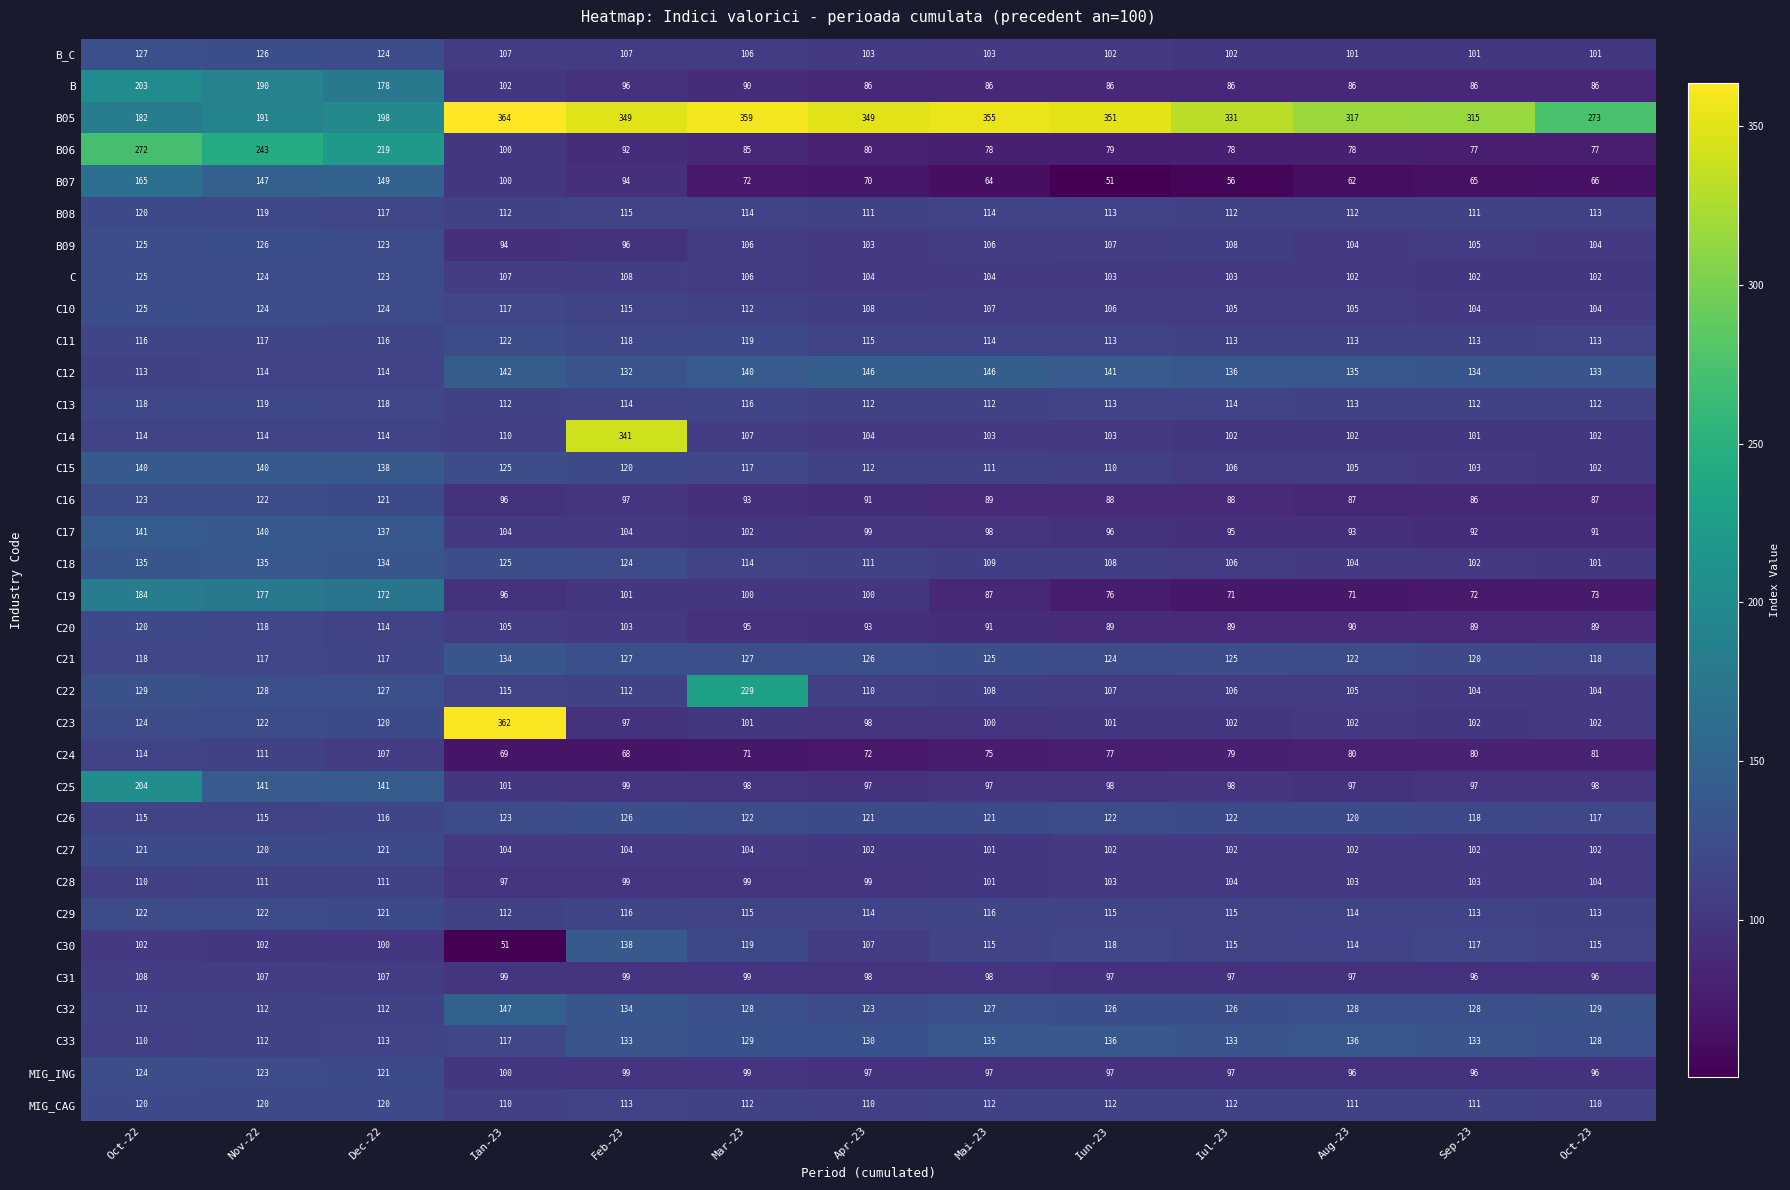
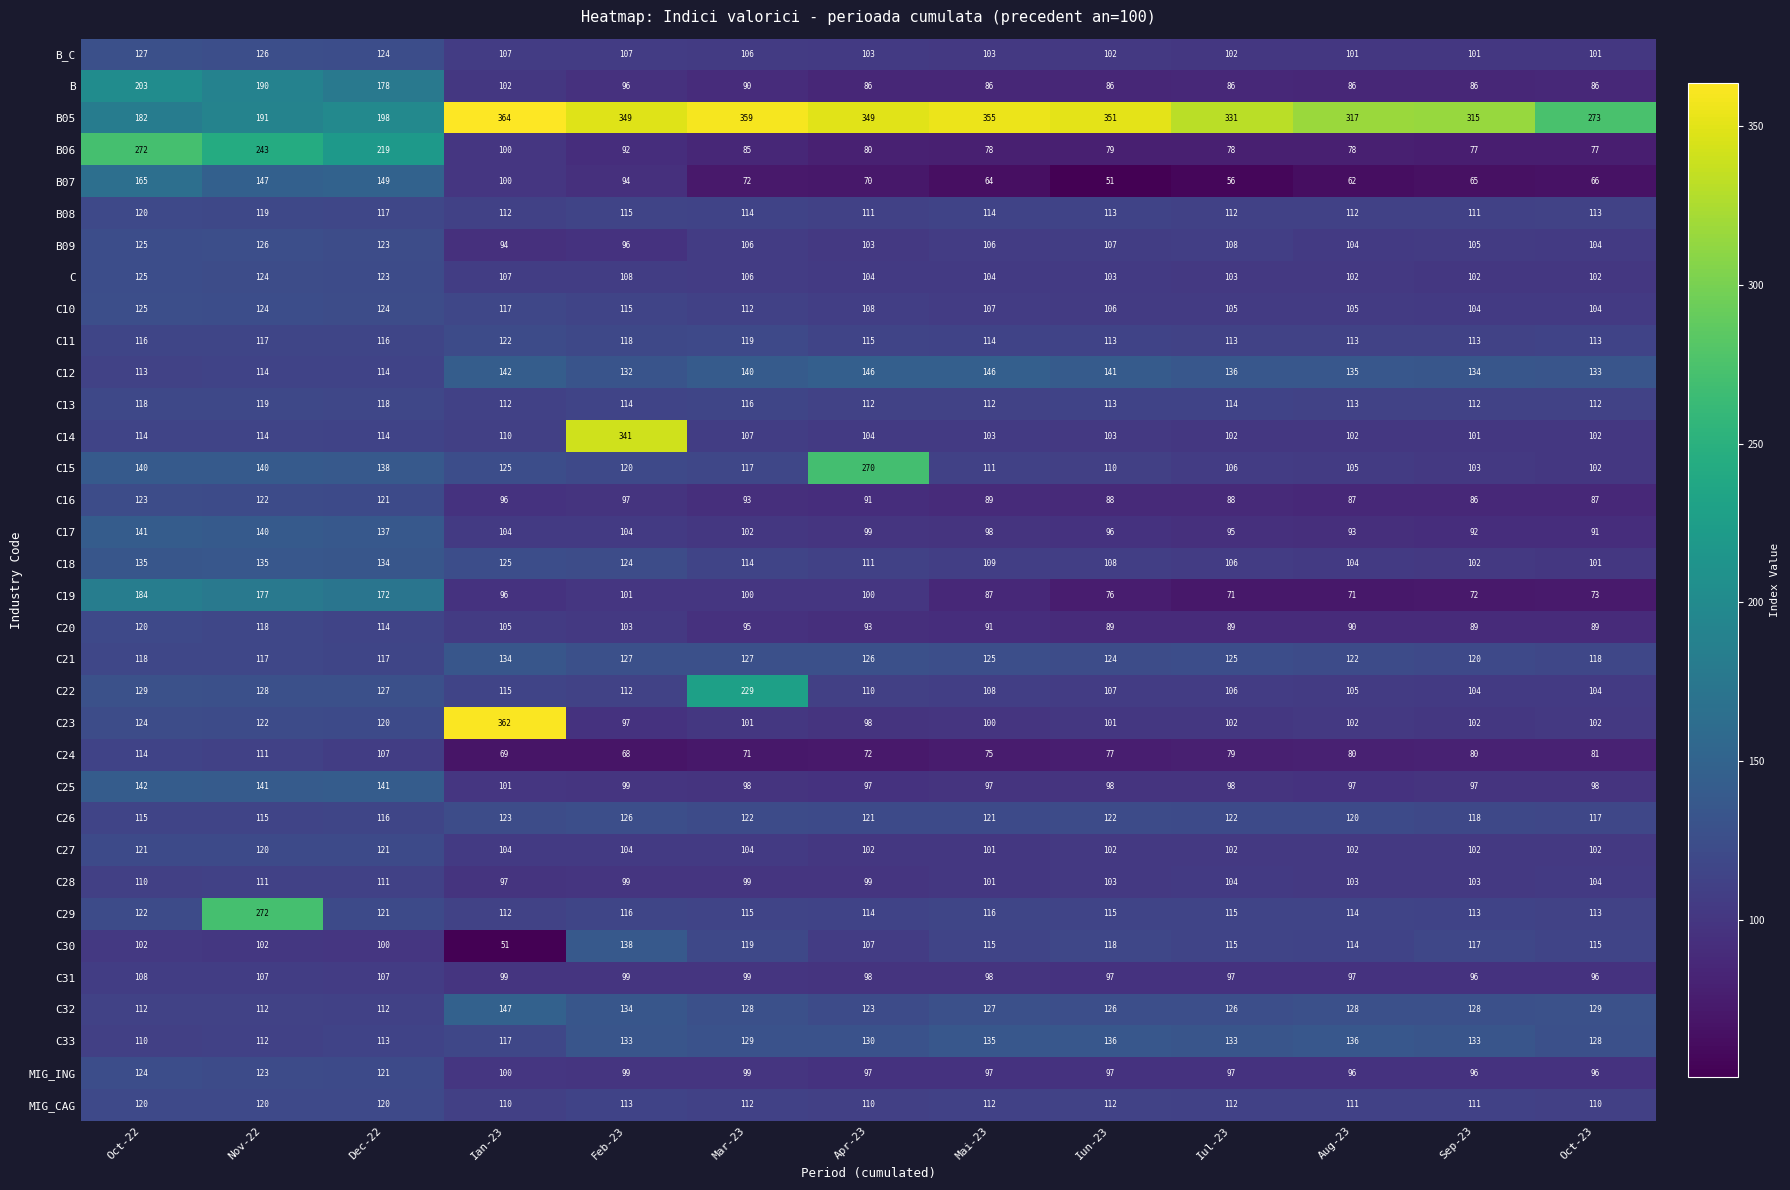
C15, Apr-23: 112 -> 270
C25, Oct-22: 204 -> 142
C29, Nov-22: 122 -> 272
